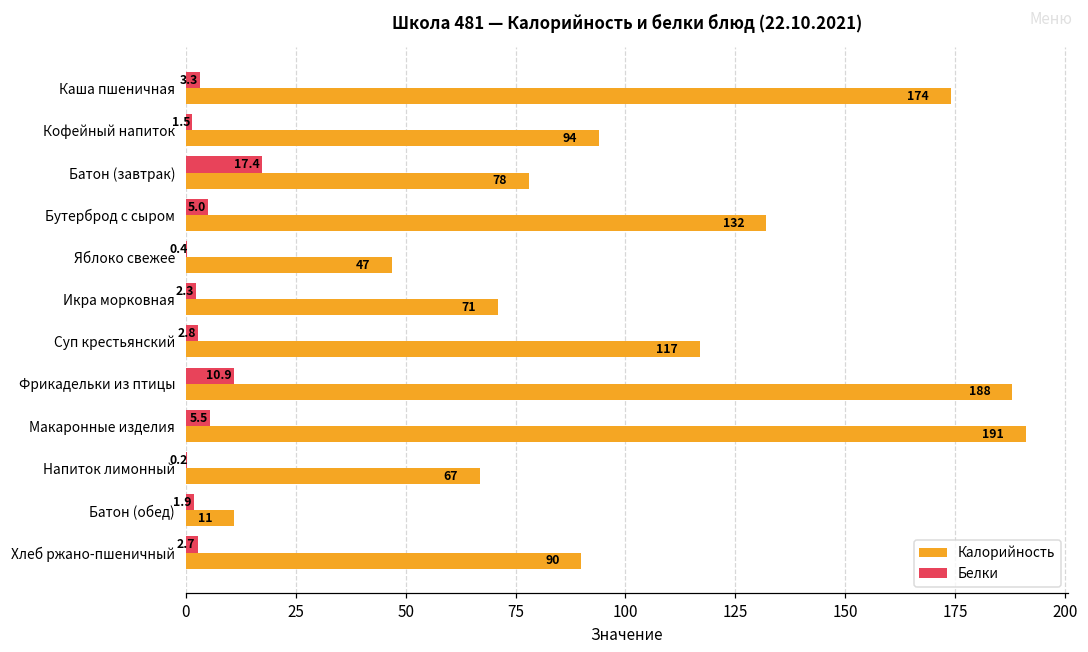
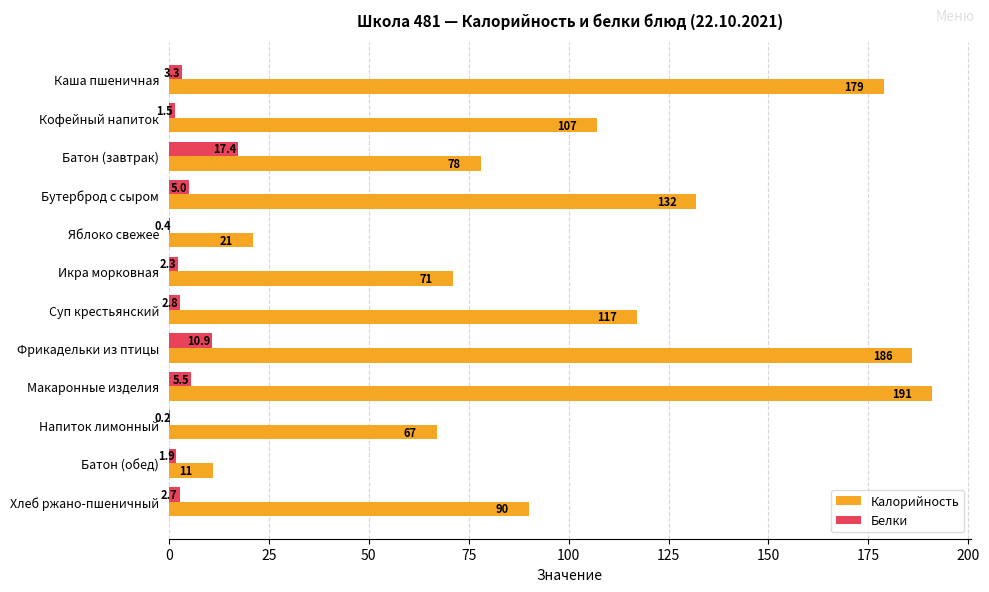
Калорийность, Каша пшеничная: 174 -> 179
Калорийность, Кофейный напиток: 94 -> 107
Калорийность, Яблоко свежее: 47 -> 21
Калорийность, Фрикадельки из птицы: 188 -> 186
